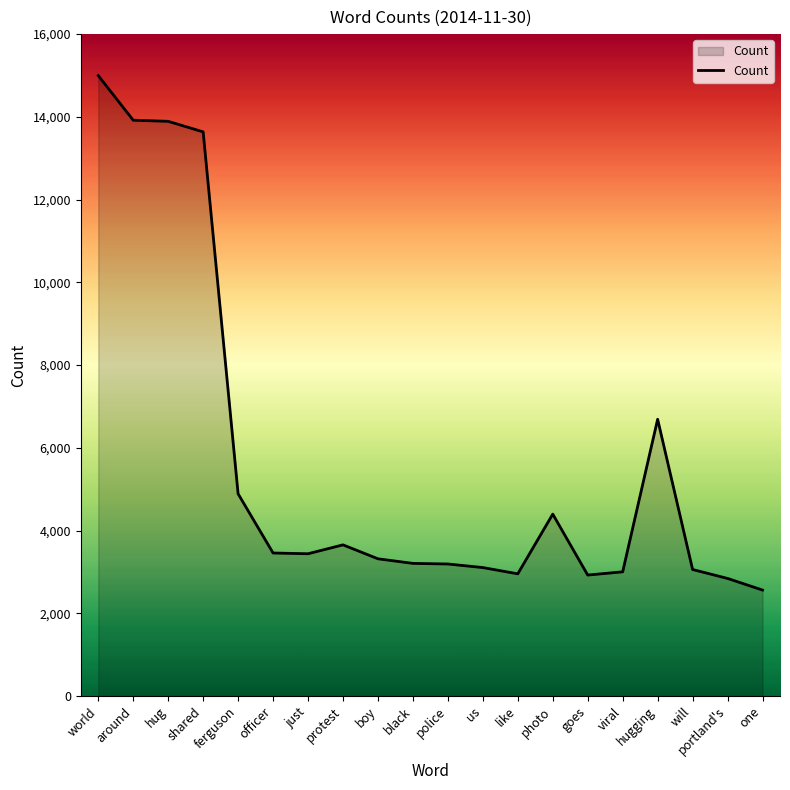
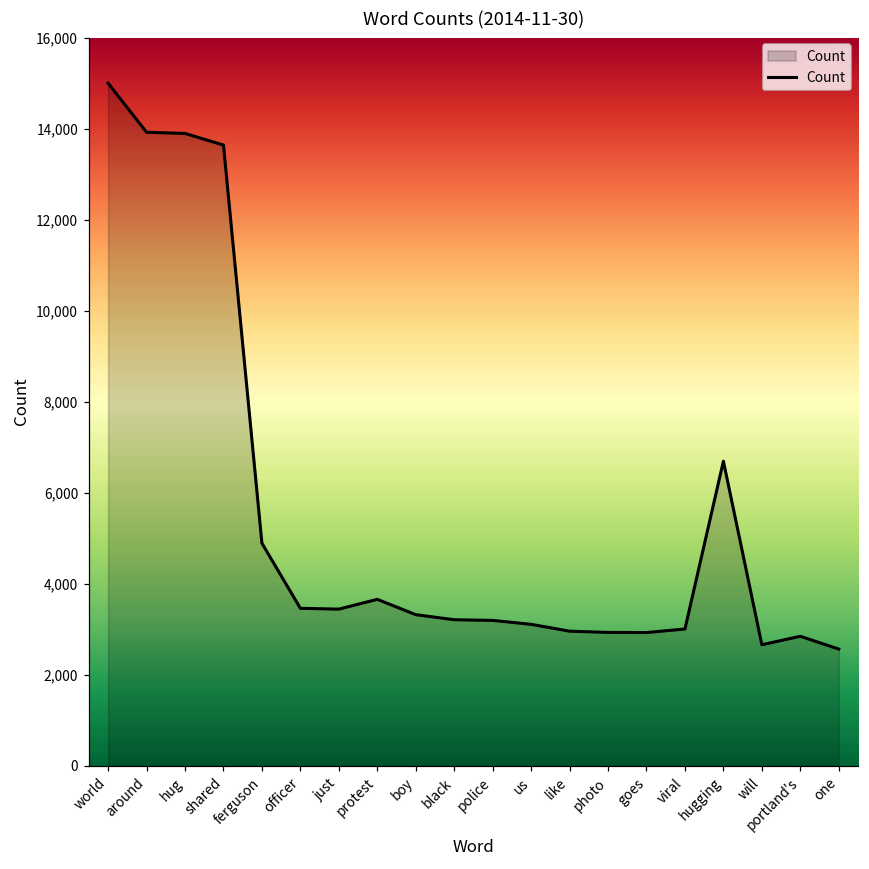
photo: 4,400 -> 2,900
will: 3,100 -> 2,700
